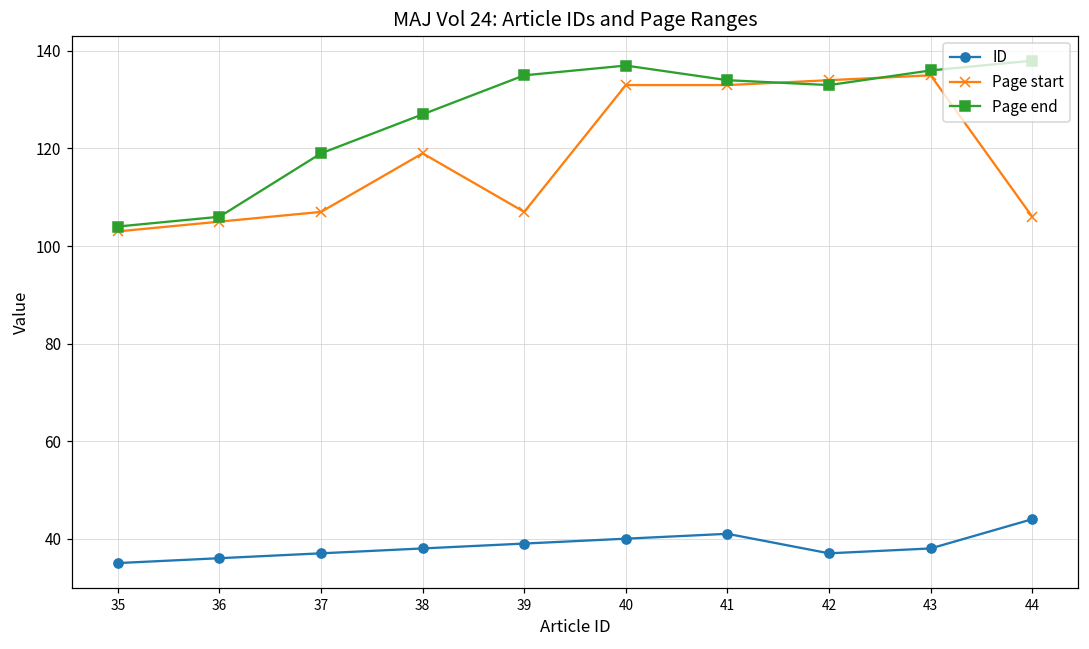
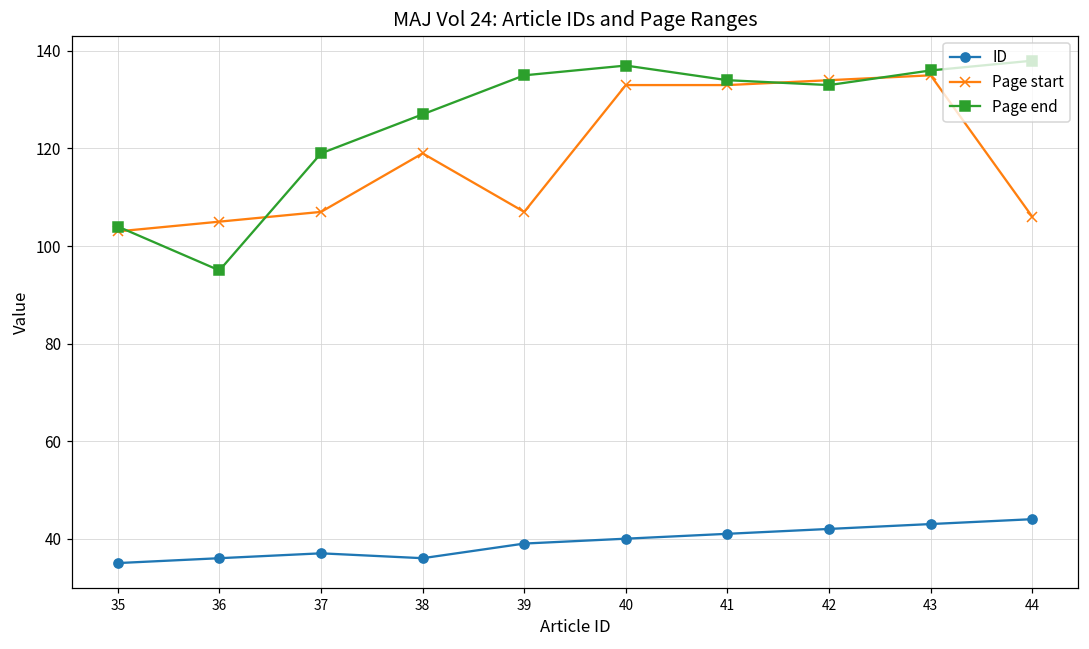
Page end, 36: 106 -> 95
ID, 38: 38 -> 36
ID, 42: 37 -> 42
ID, 43: 38 -> 43
